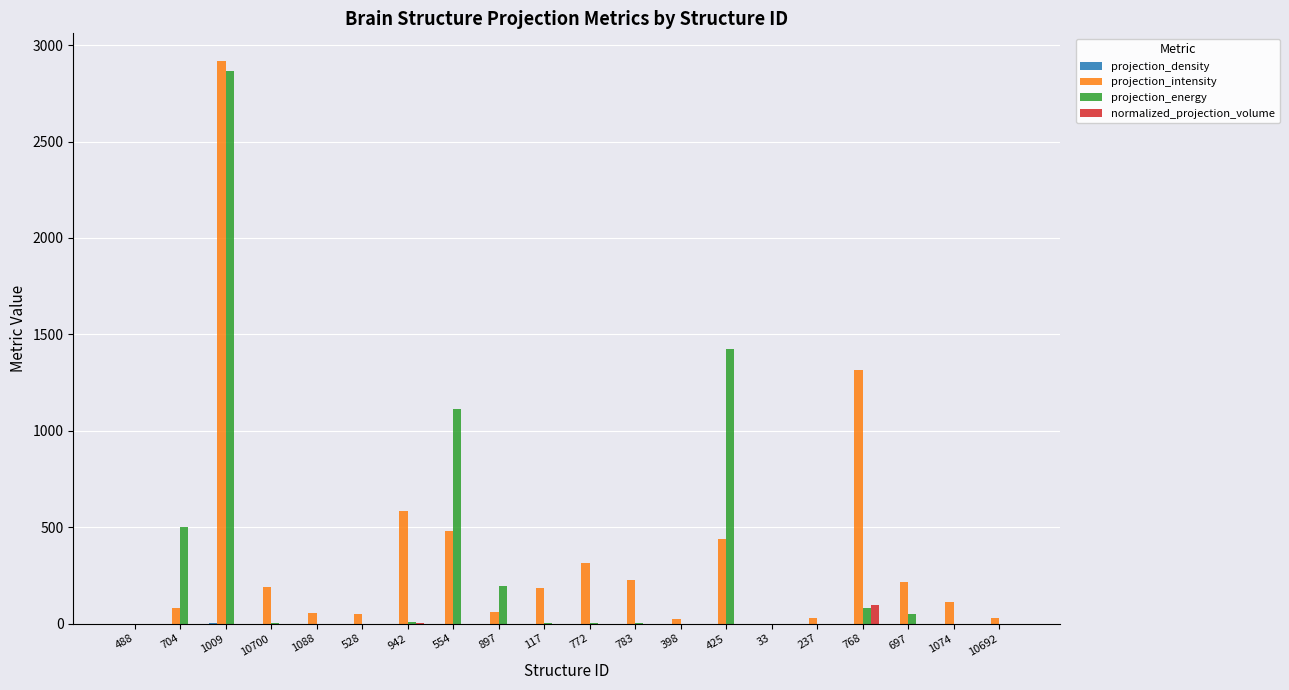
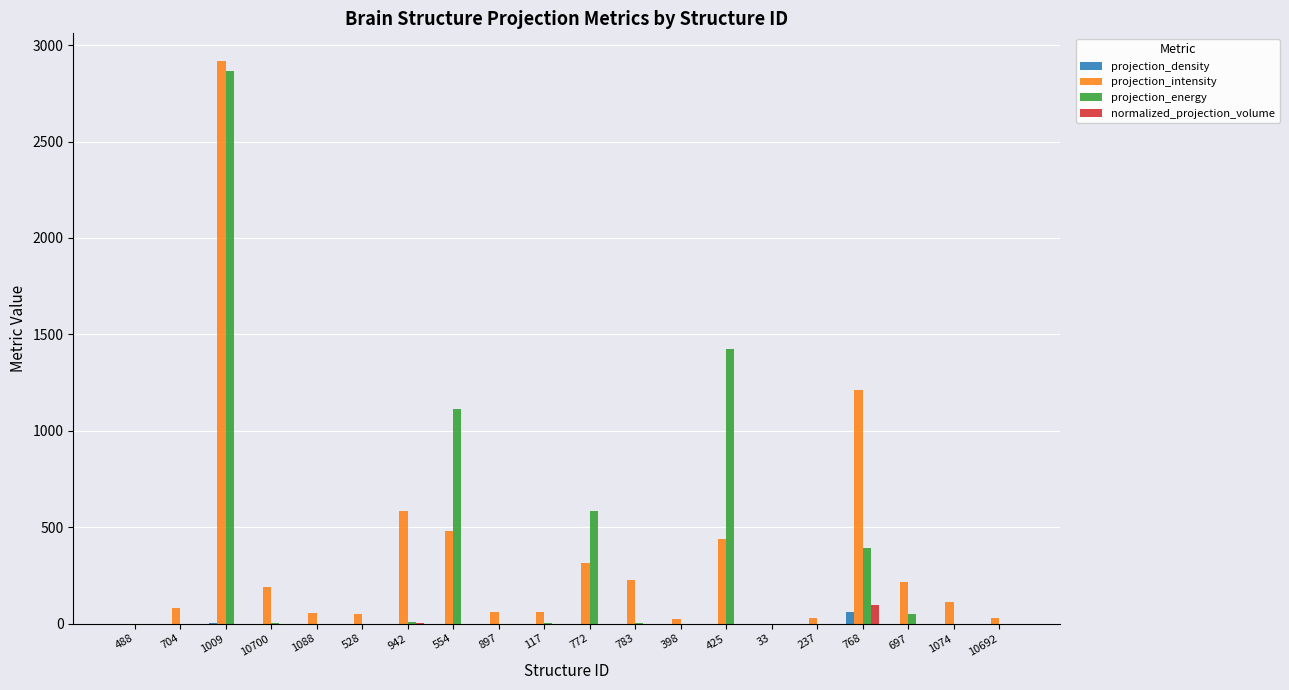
projection_energy, 704: 500 -> 0
projection_energy, 897: 190 -> 0
projection_intensity, 117: 190 -> 60
projection_energy, 772: 0 -> 590
projection_density, 768: 0 -> 60
projection_intensity, 768: 1320 -> 1210
projection_energy, 768: 80 -> 390
